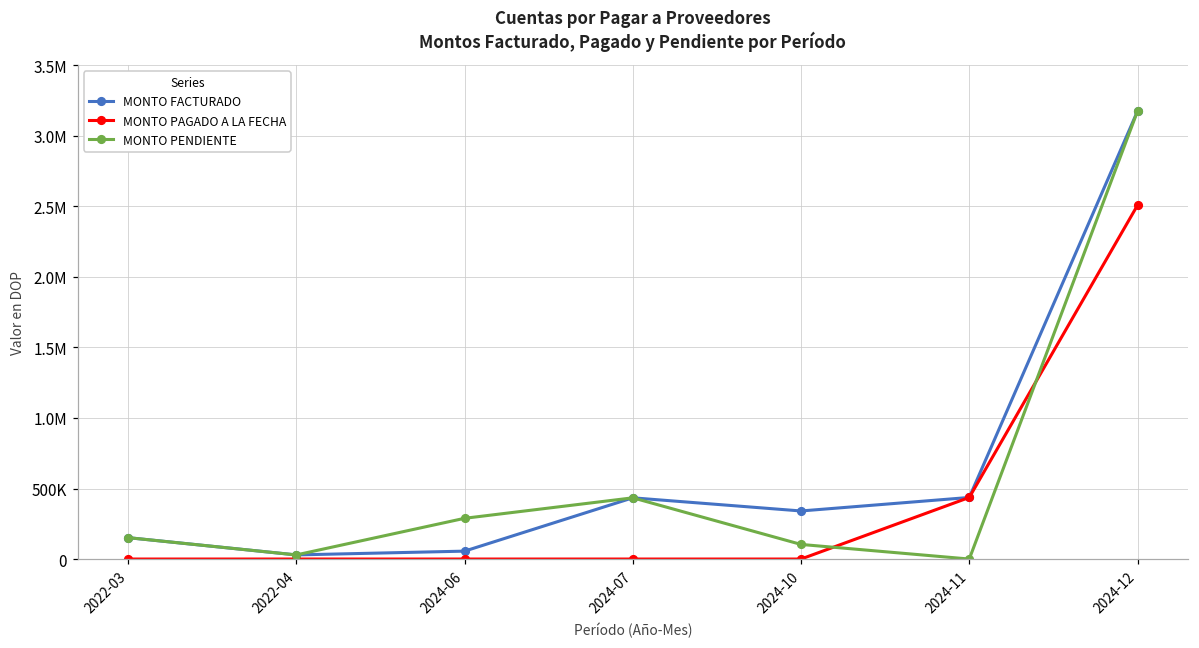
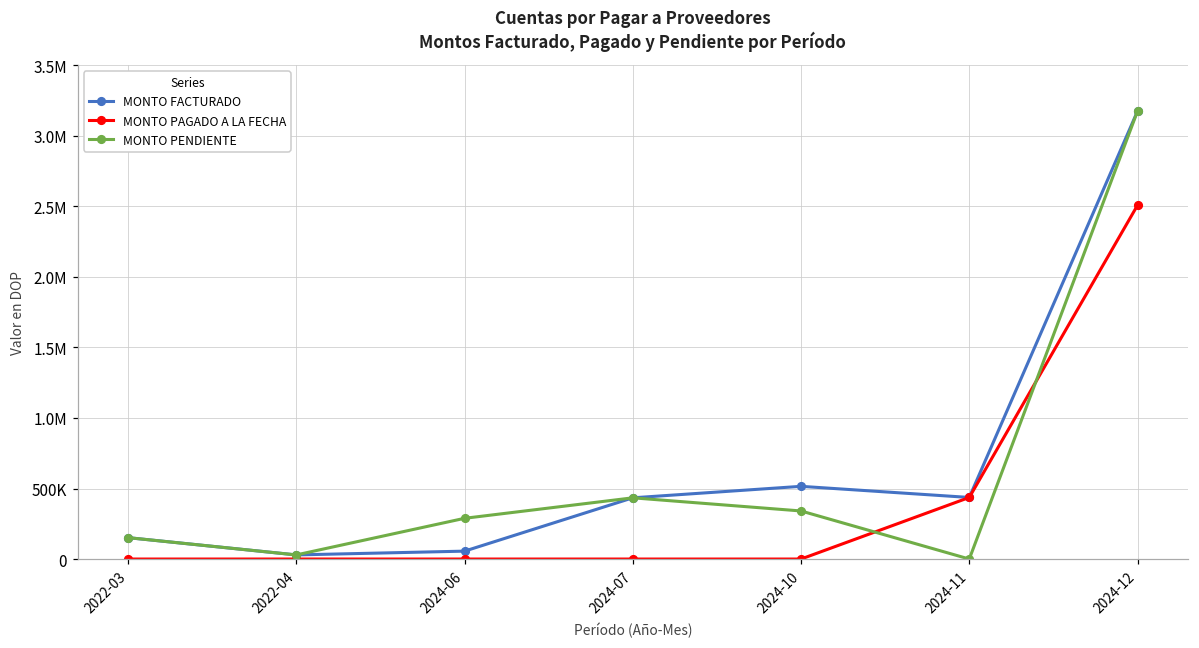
MONTO FACTURADO, 2024-10: 340000 -> 520000
MONTO PENDIENTE, 2024-10: 100000 -> 340000
